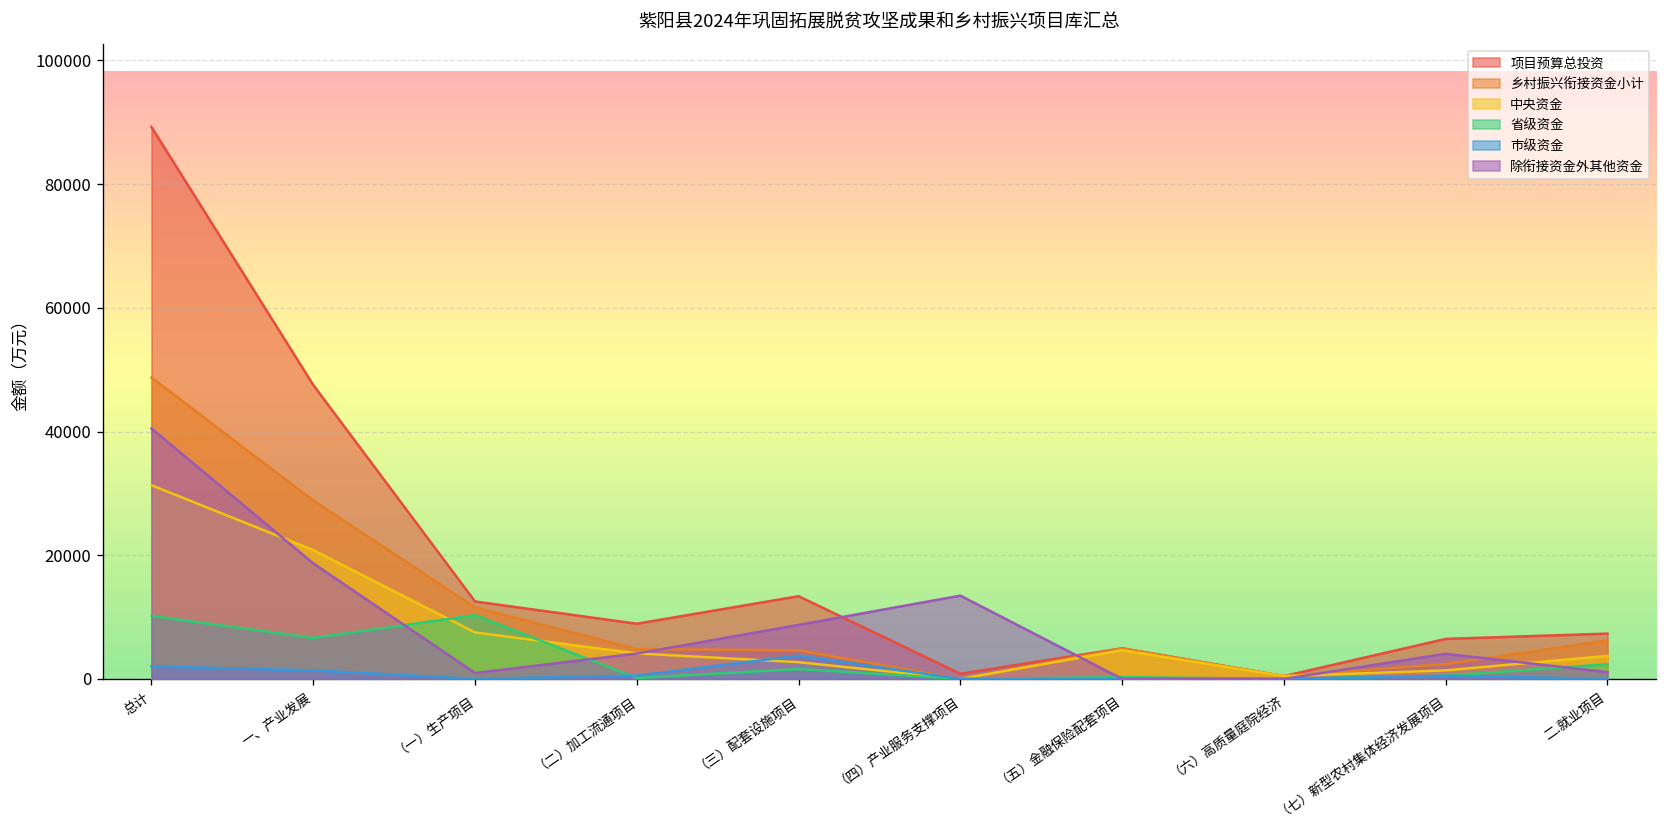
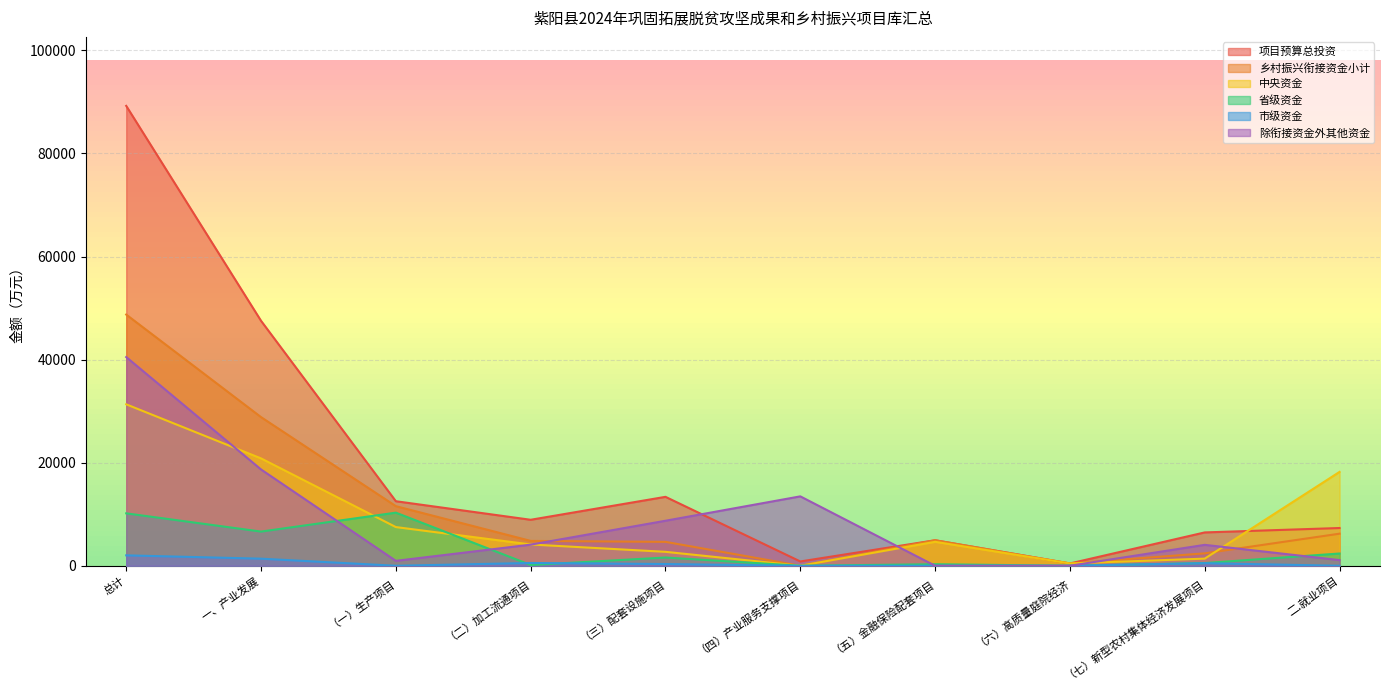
市级资金, （三）配套设施项目: 4000 -> 0
中央资金, 二.就业项目: 4000 -> 18000
